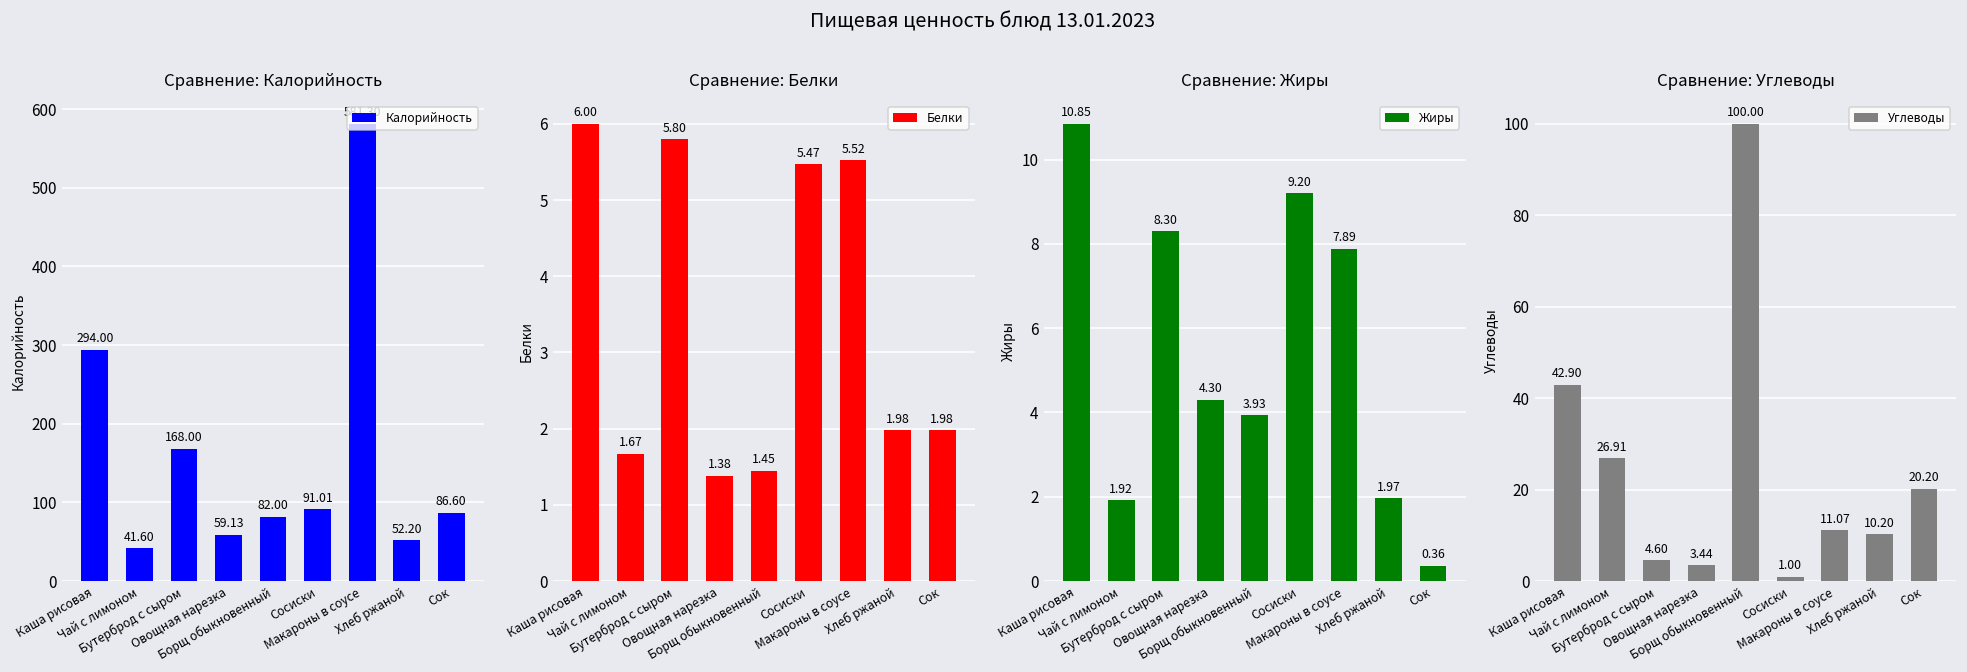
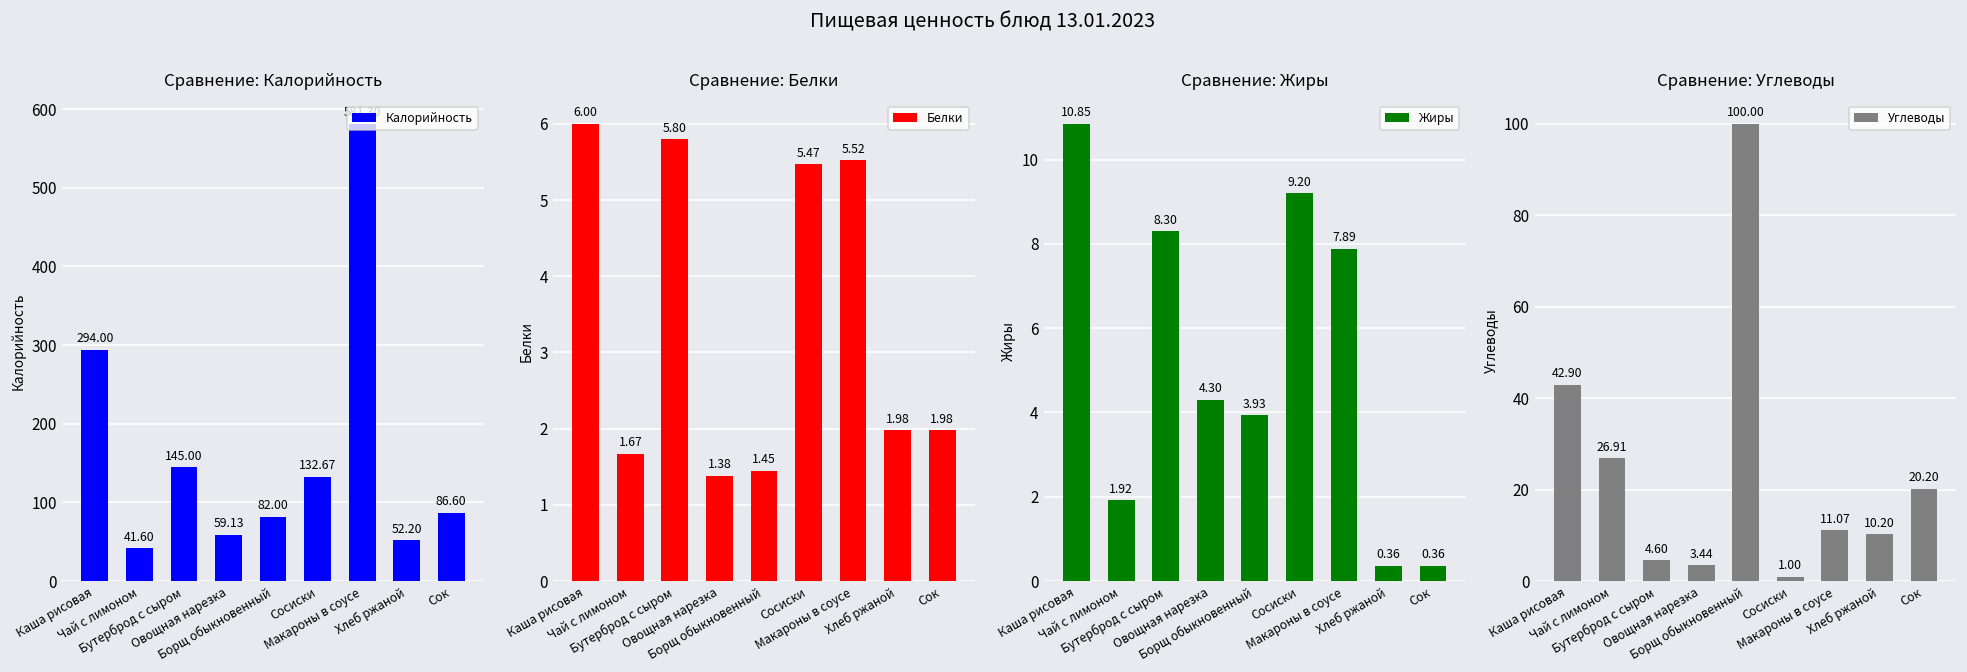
Сравнение: Калорийность, Бутерброд с сыром: 168.00 -> 145.00
Сравнение: Калорийность, Сосиски: 91.01 -> 132.67
Сравнение: Жиры, Хлеб ржаной: 1.97 -> 0.36
